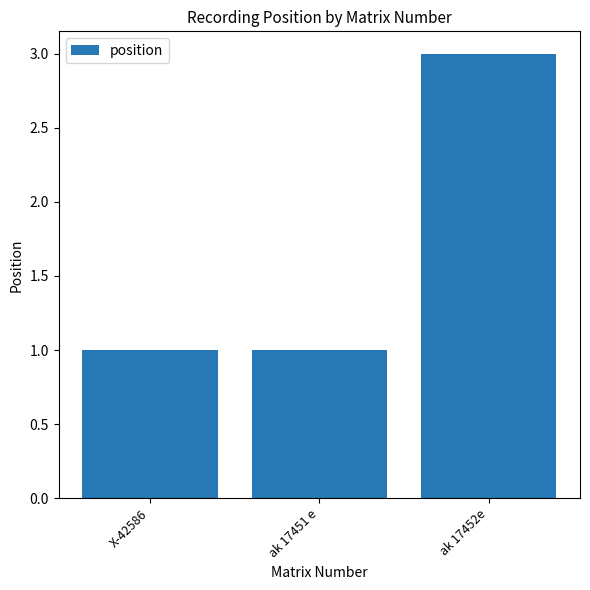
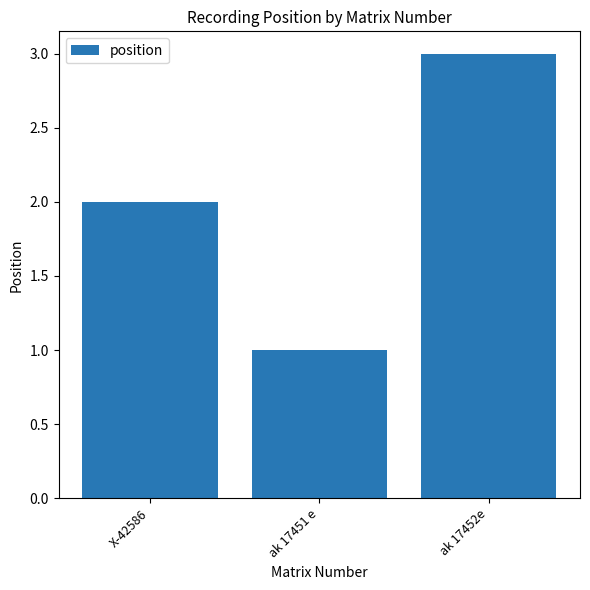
X-42586: 1 -> 2
